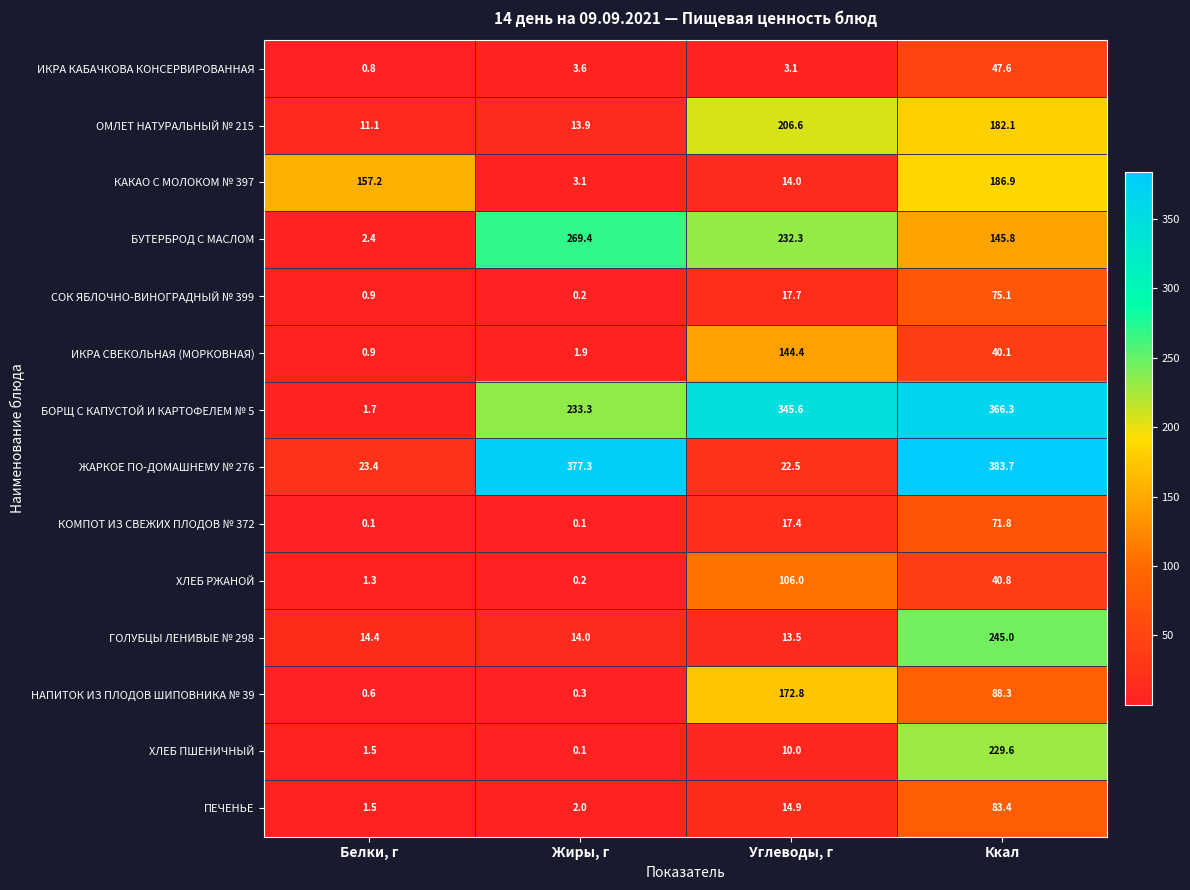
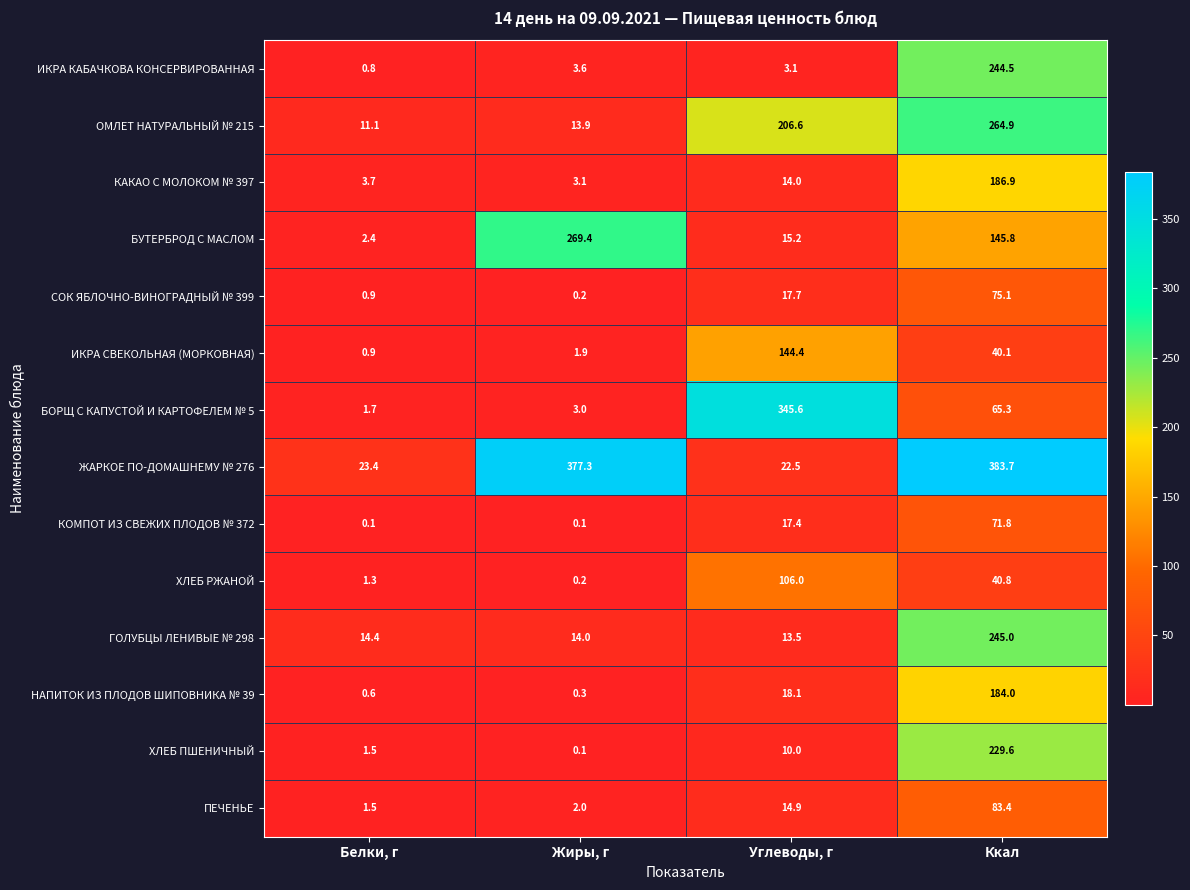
ИКРА КАБАЧКОВА КОНСЕРВИРОВАННАЯ, Ккал: 47.6 -> 244.5
ОМЛЕТ НАТУРАЛЬНЫЙ № 215, Ккал: 182.1 -> 264.9
КАКАО С МОЛОКОМ № 397, Белки, г: 157.2 -> 3.7
БУТЕРБРОД С МАСЛОМ, Углеводы, г: 232.3 -> 15.2
БОРЩ С КАПУСТОЙ И КАРТОФЕЛЕМ № 5, Жиры, г: 233.3 -> 3.0
БОРЩ С КАПУСТОЙ И КАРТОФЕЛЕМ № 5, Ккал: 366.3 -> 65.3
НАПИТОК ИЗ ПЛОДОВ ШИПОВНИКА № 39, Углеводы, г: 172.8 -> 18.1
НАПИТОК ИЗ ПЛОДОВ ШИПОВНИКА № 39, Ккал: 88.3 -> 184.0
